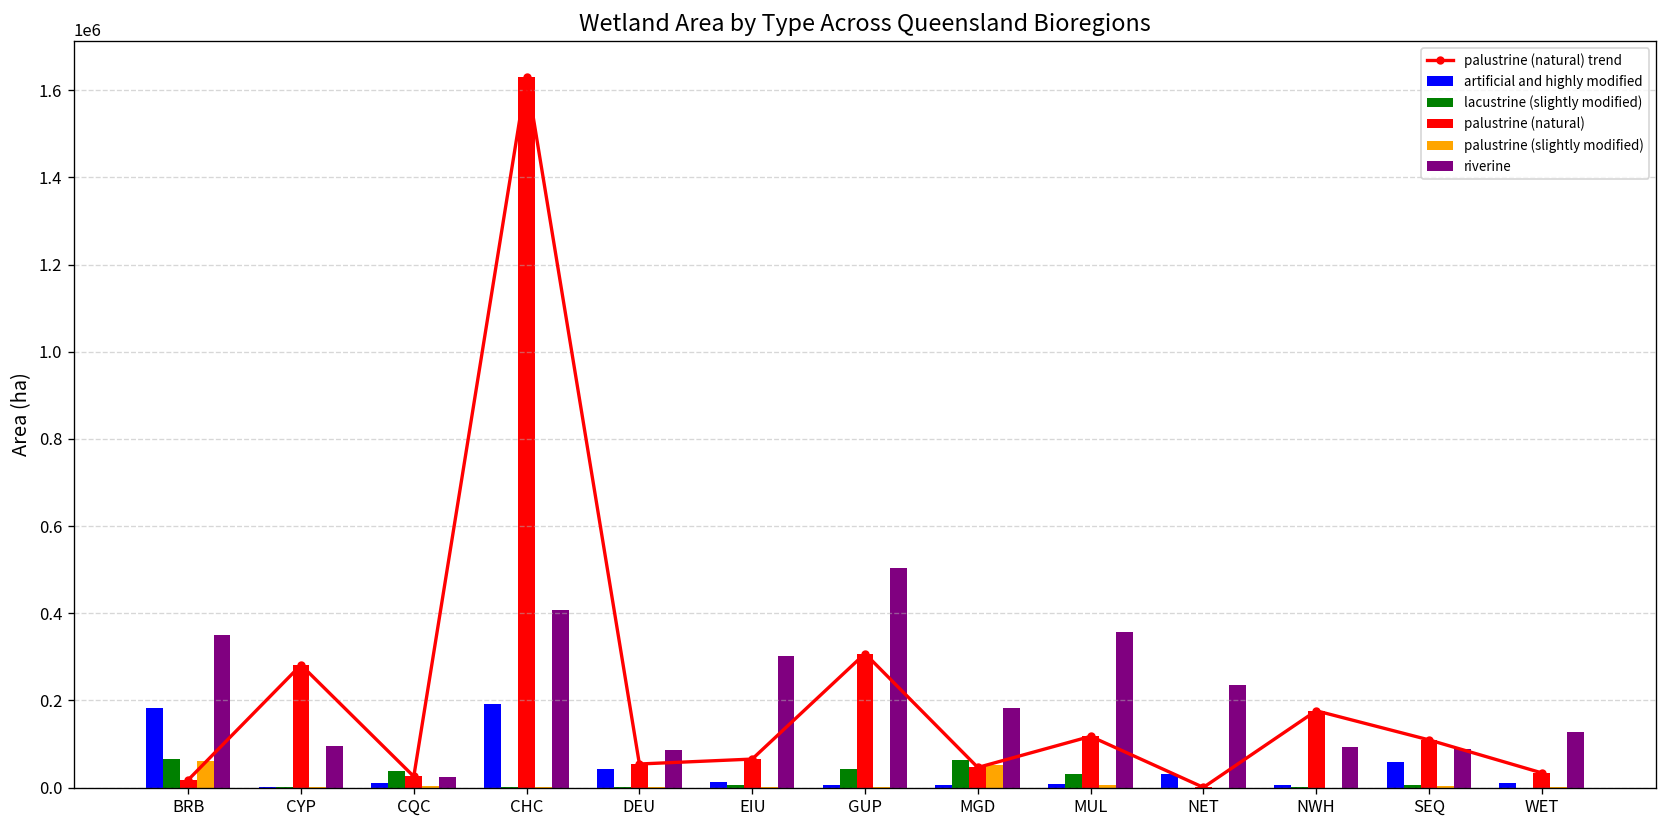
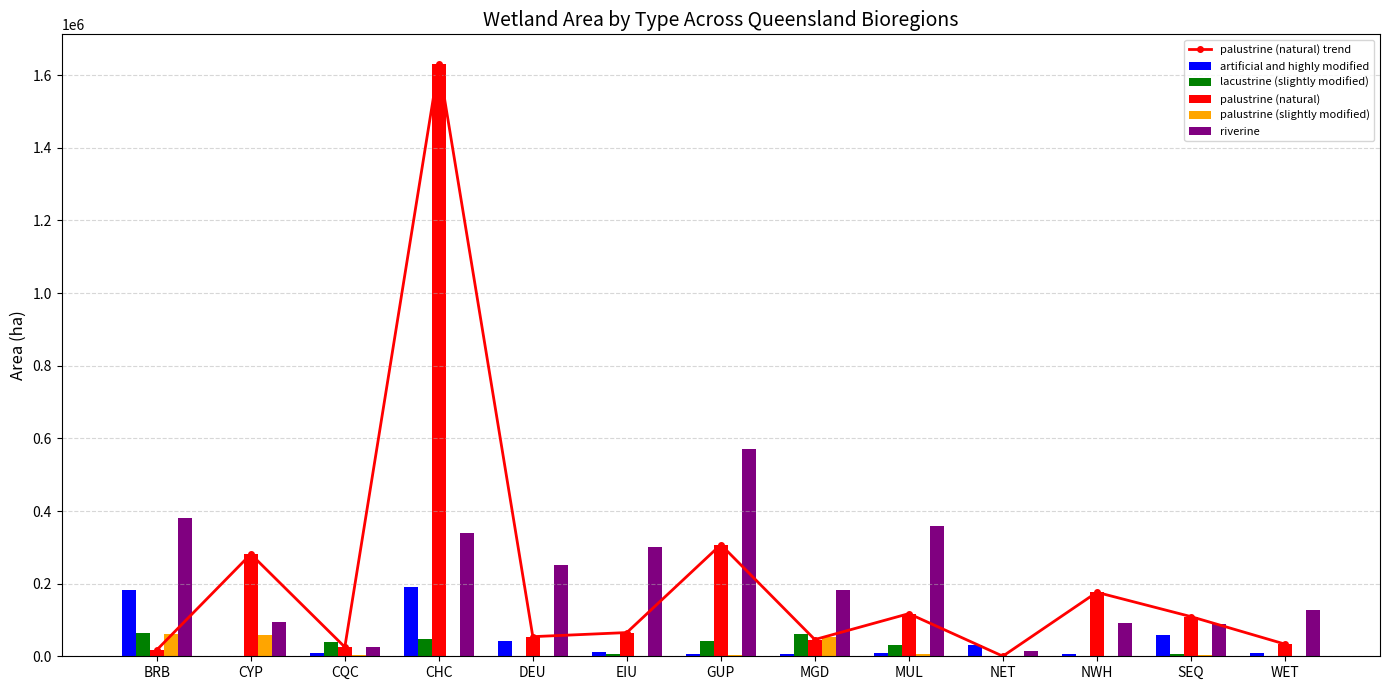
riverine, BRB: 350000 -> 380000
palustrine (slightly modified), CYP: 0 -> 60000
lacustrine (slightly modified), CHC: 0 -> 50000
riverine, CHC: 410000 -> 340000
riverine, DEU: 90000 -> 250000
riverine, GUP: 500000 -> 570000
riverine, NET: 230000 -> 20000
